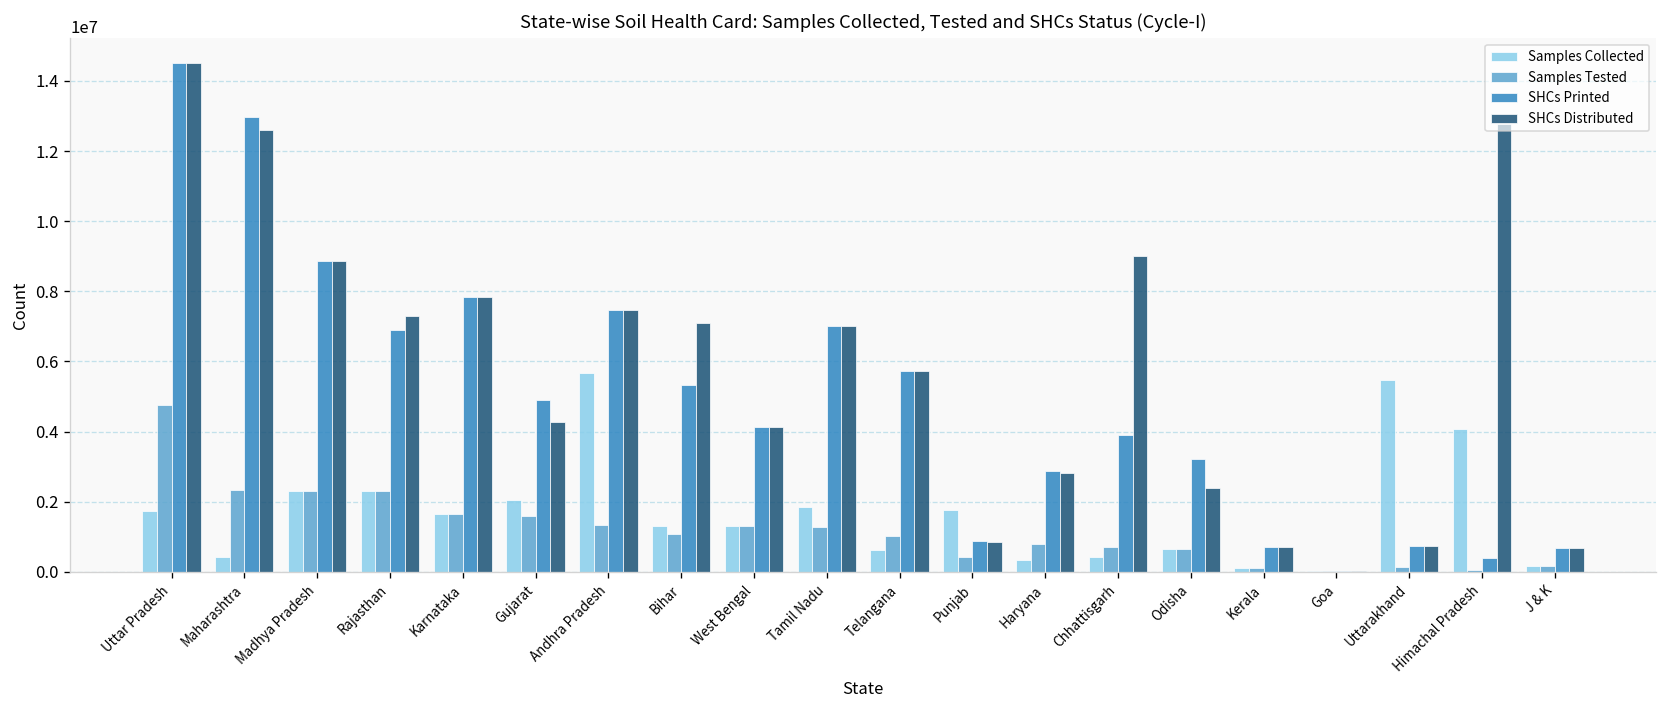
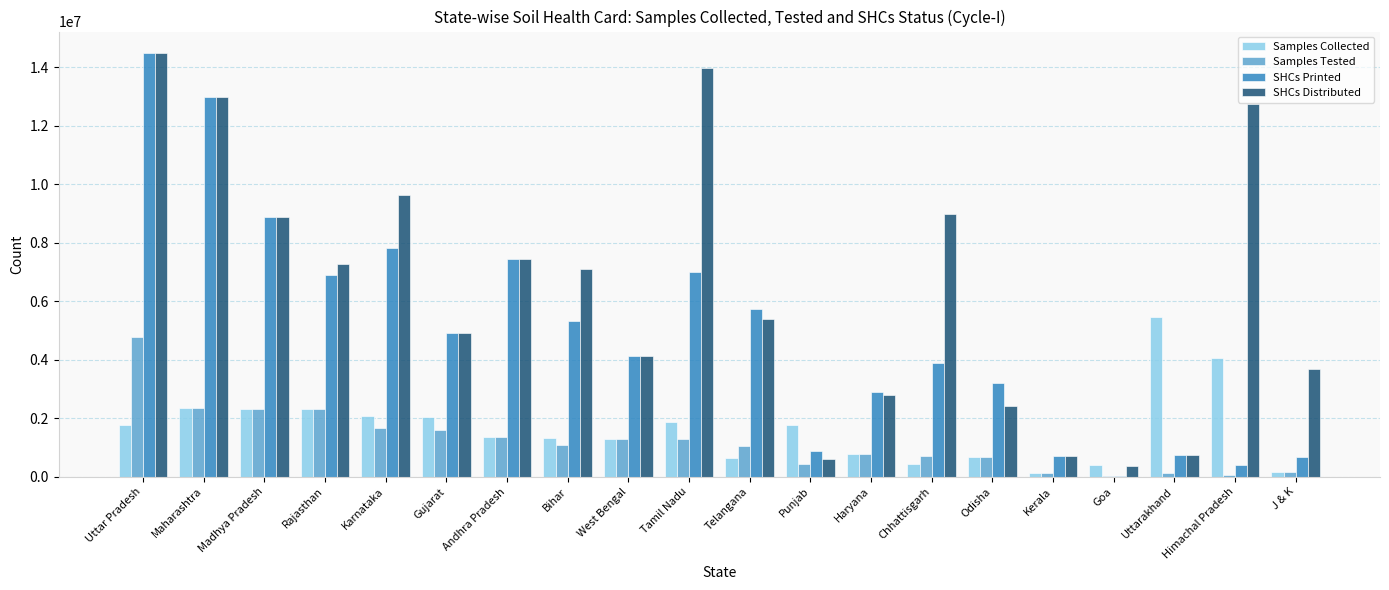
Samples Collected, Maharashtra: 400000 -> 2300000
SHCs Distributed, Maharashtra: 12600000 -> 13000000
Samples Collected, Karnataka: 1700000 -> 2100000
SHCs Distributed, Karnataka: 7800000 -> 9600000
SHCs Distributed, Gujarat: 4300000 -> 4900000
Samples Collected, Andhra Pradesh: 5700000 -> 1300000
SHCs Distributed, Tamil Nadu: 7000000 -> 14000000
SHCs Distributed, Telangana: 5700000 -> 5400000
SHCs Distributed, Punjab: 900000 -> 600000
Samples Collected, Haryana: 300000 -> 800000
Samples Collected, Goa: 0 -> 400000
SHCs Distributed, Goa: 0 -> 400000
SHCs Distributed, J & K: 700000 -> 3700000
